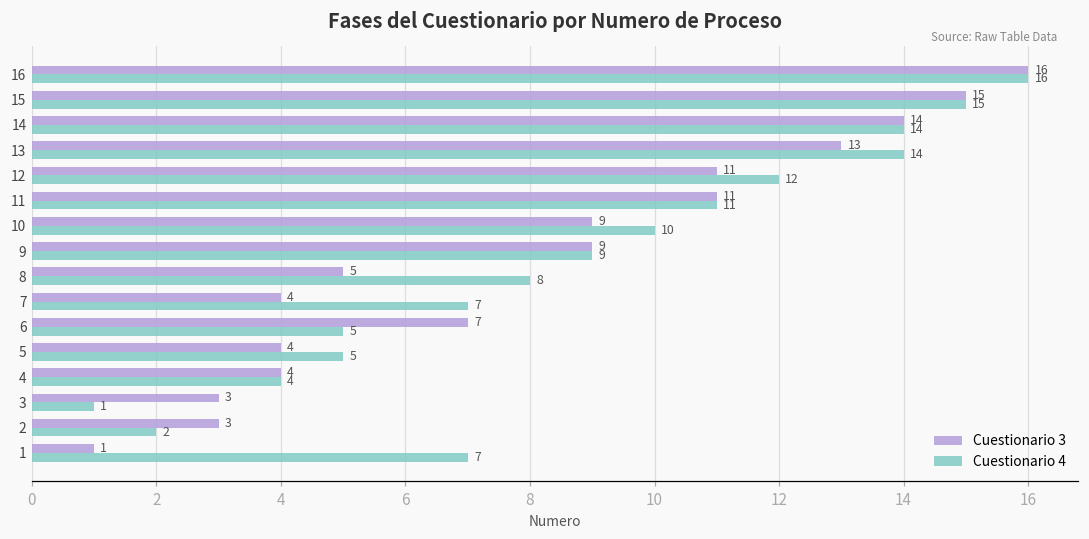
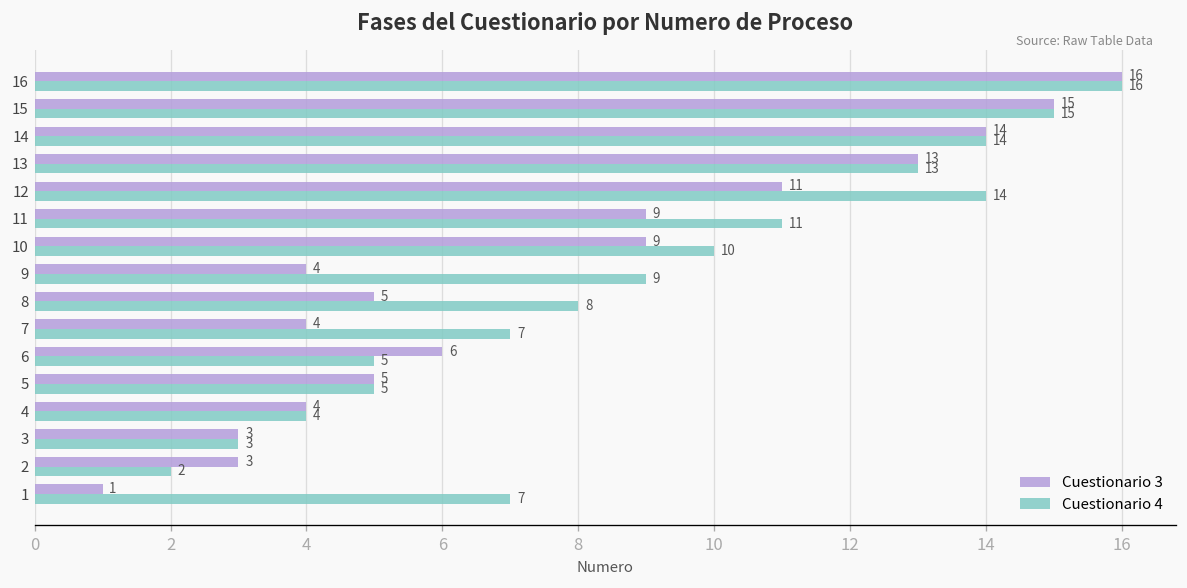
Cuestionario 4, 13: 14 -> 13
Cuestionario 4, 12: 12 -> 14
Cuestionario 3, 11: 11 -> 9
Cuestionario 3, 9: 9 -> 4
Cuestionario 3, 6: 7 -> 6
Cuestionario 3, 5: 4 -> 5
Cuestionario 4, 3: 1 -> 3
